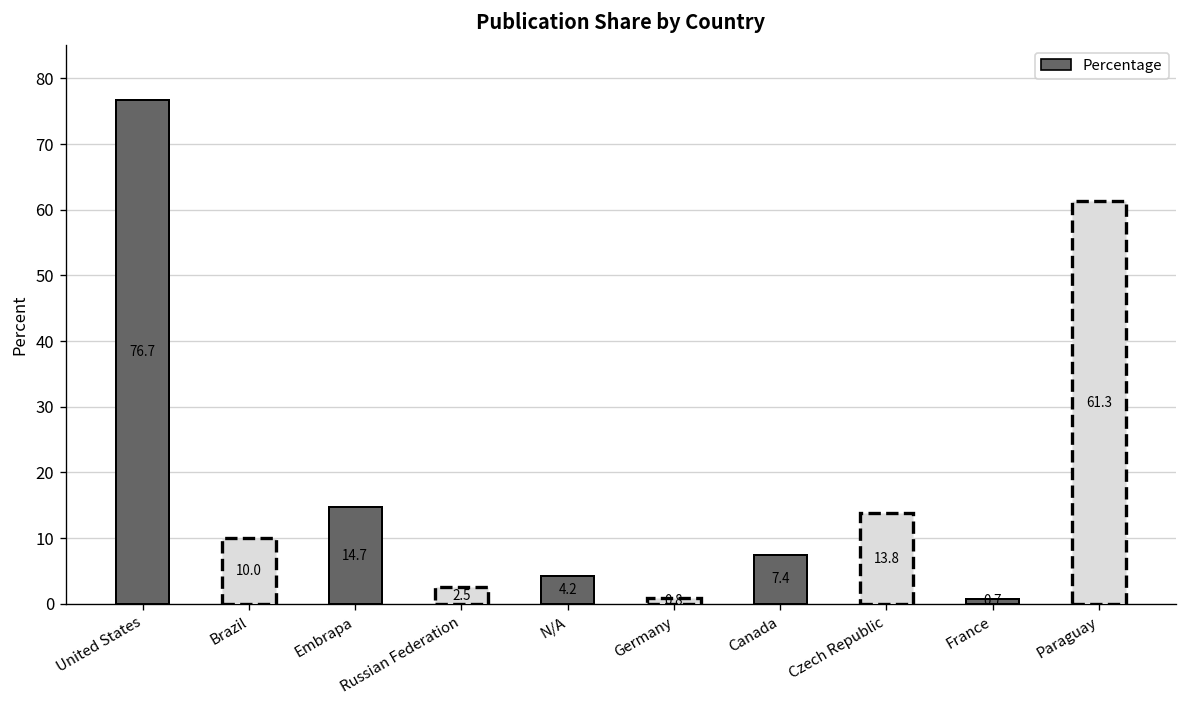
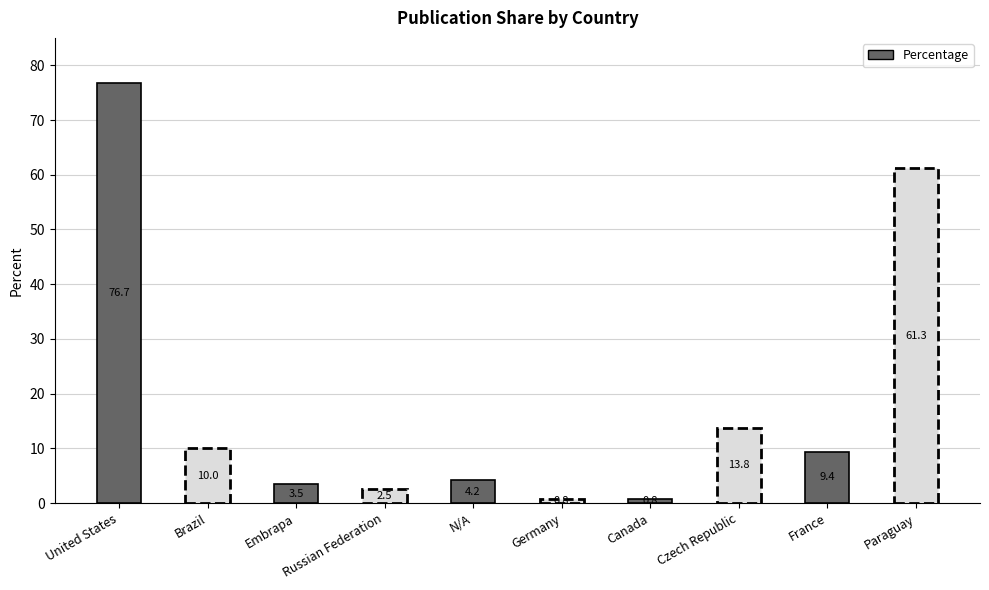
Embrapa: 14.7 -> 3.5
Canada: 7.4 -> 0.8
France: 0.7 -> 9.4
